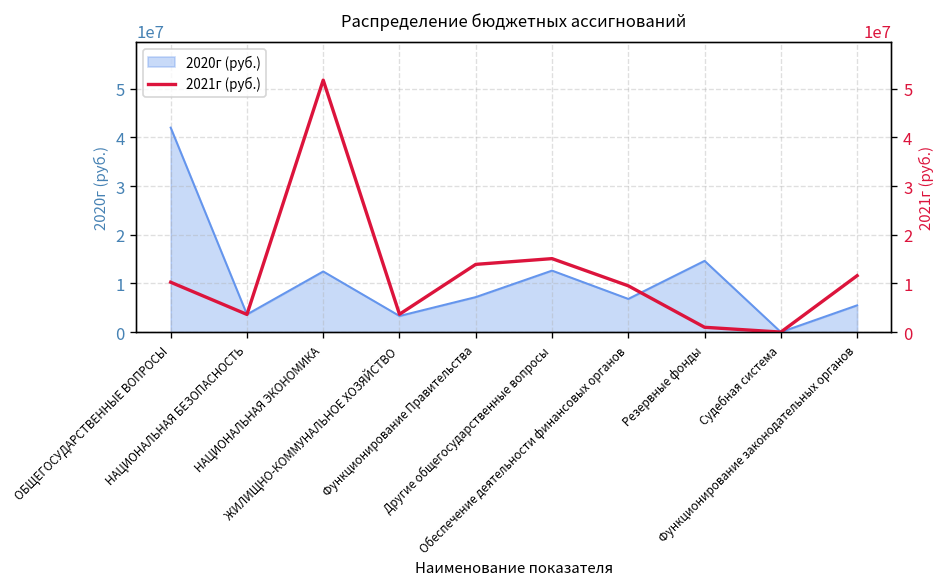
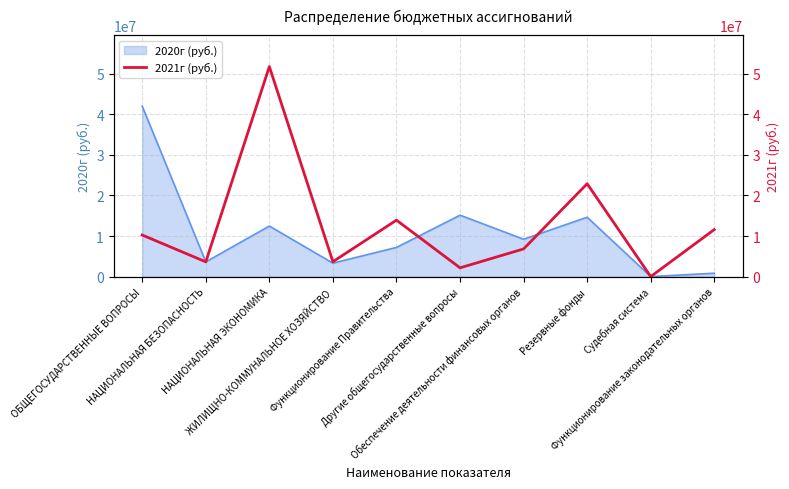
2020г (руб.), Другие общегосударственные вопросы: 13000000 -> 15000000
2020г (руб.), Обеспечение деятельности финансовых органов: 7000000 -> 9000000
2020г (руб.), Функционирование законодательных органов: 6000000 -> 1000000
2021г (руб.), Другие общегосударственные вопросы: 15000000 -> 2000000
2021г (руб.), Обеспечение деятельности финансовых органов: 10000000 -> 7000000
2021г (руб.), Резервные фонды: 1000000 -> 23000000
